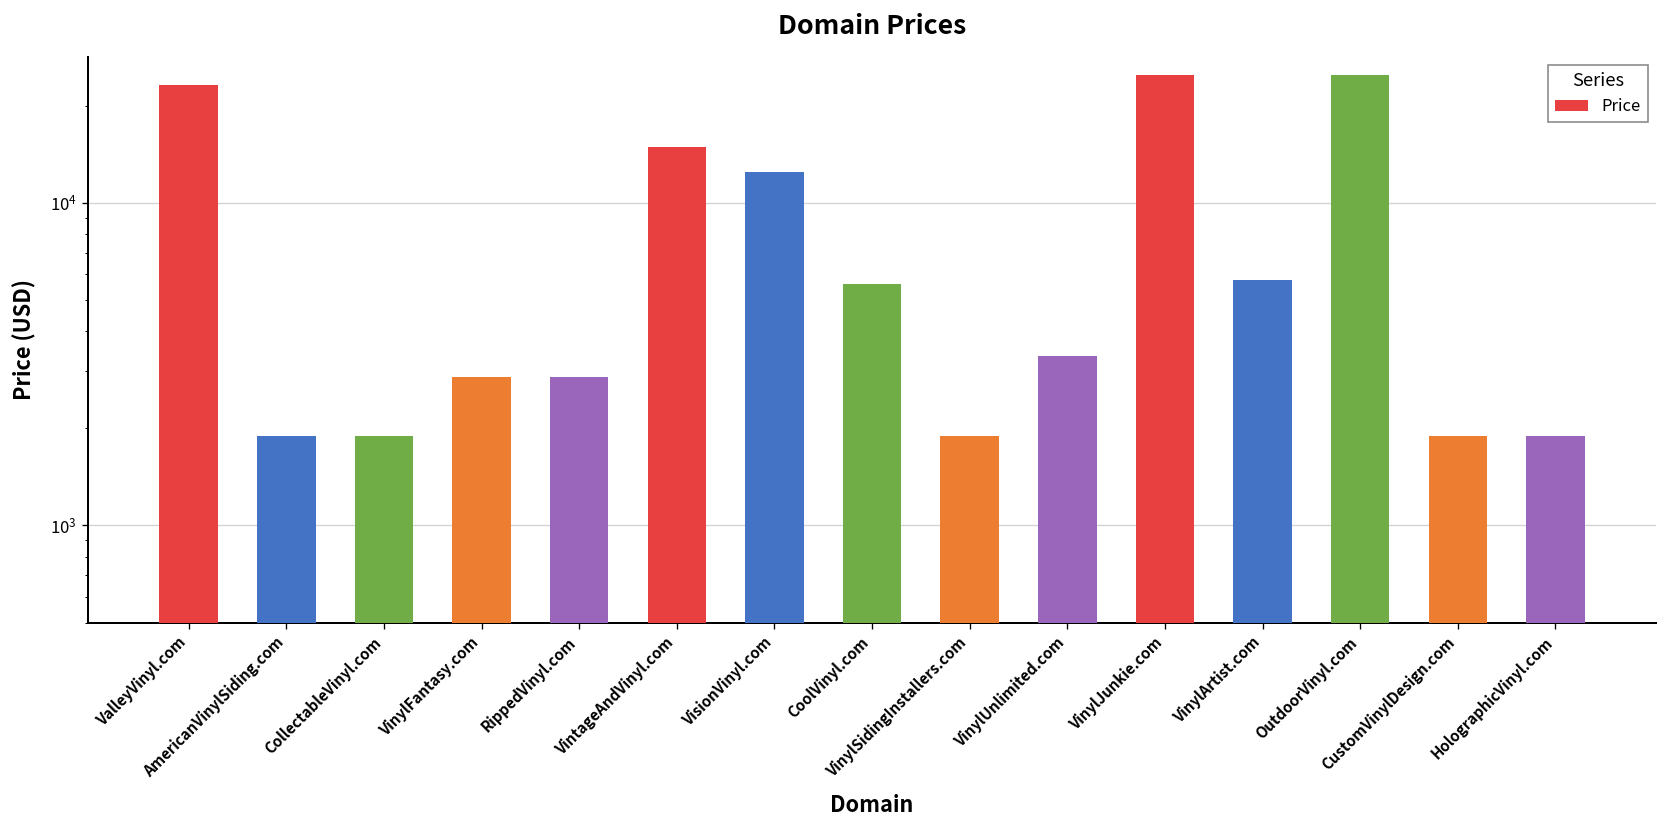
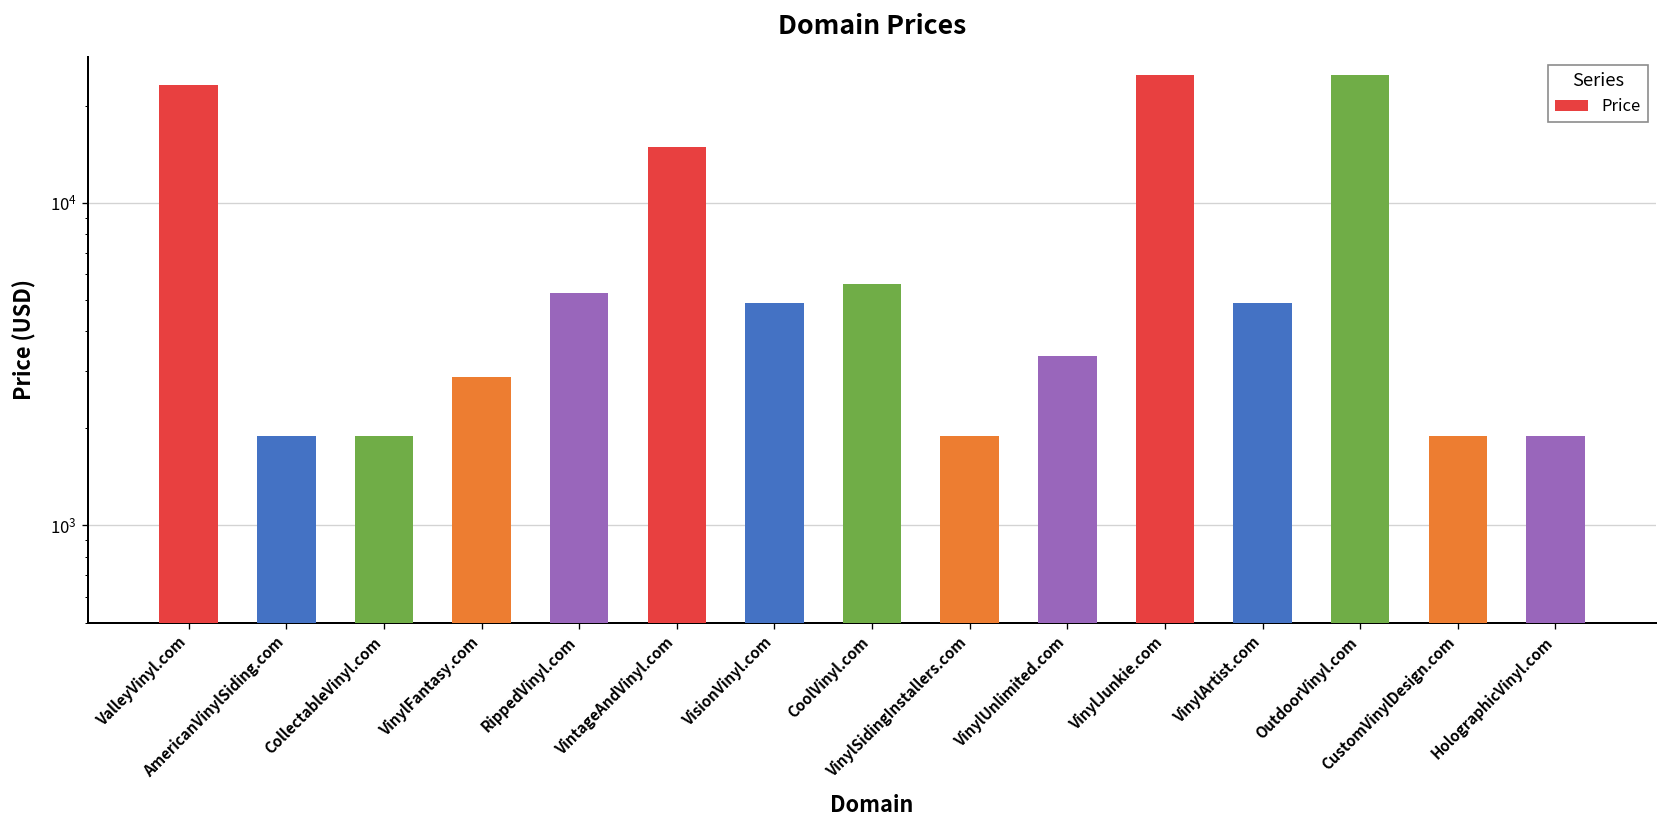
RippedVinyl.com: 2900 -> 5200
VisionVinyl.com: 12000 -> 4900
VinylArtist.com: 5700 -> 4900
